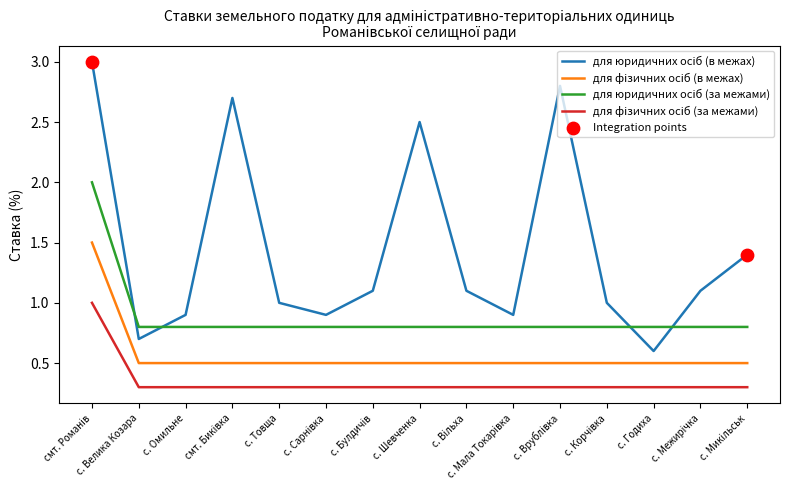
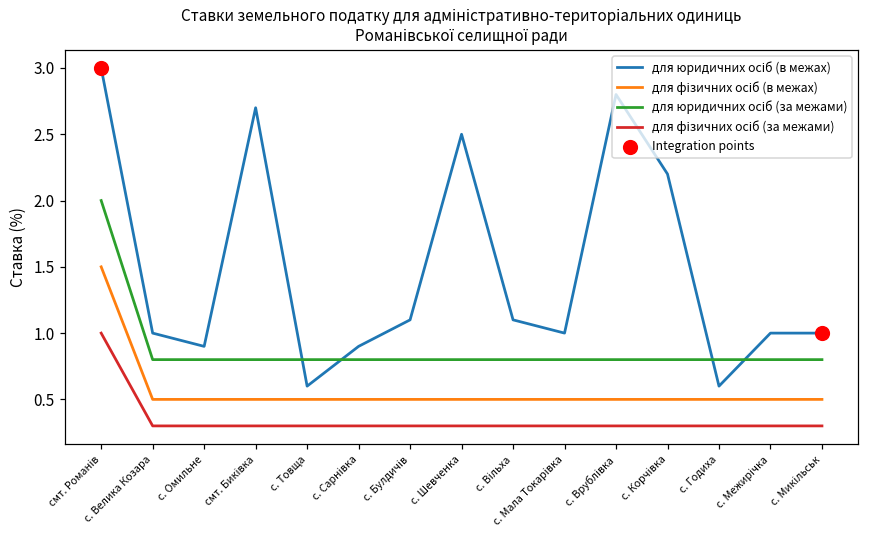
для юридичних осіб (в межах), с. Велика Козара: 0.7 -> 1.0
для юридичних осіб (в межах), с. Товща: 1.0 -> 0.6
для юридичних осіб (в межах), с. Мала Токарівка: 0.9 -> 1.0
для юридичних осіб (в межах), с. Корчівка: 1.0 -> 2.2
для юридичних осіб (в межах), с. Межирічка: 1.1 -> 1.0
для юридичних осіб (в межах), с. Микільськ: 1.4 -> 1.0
